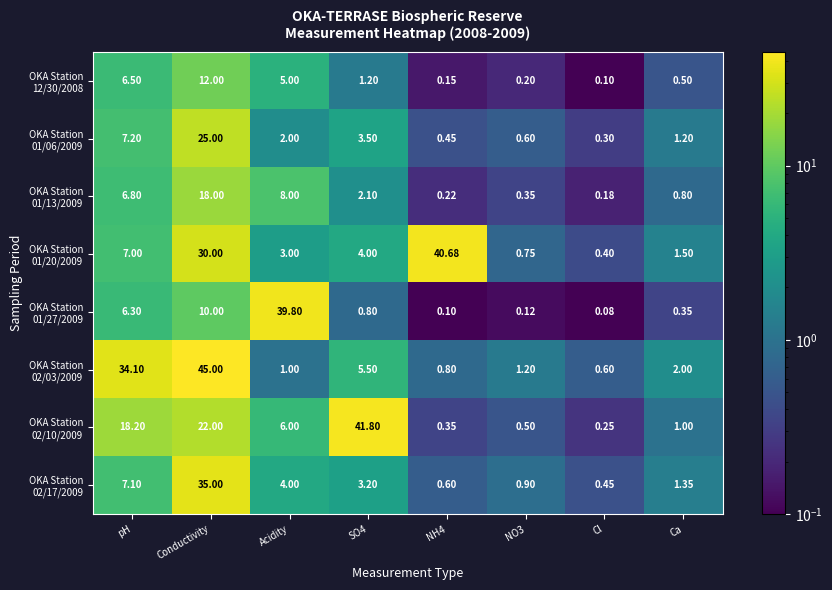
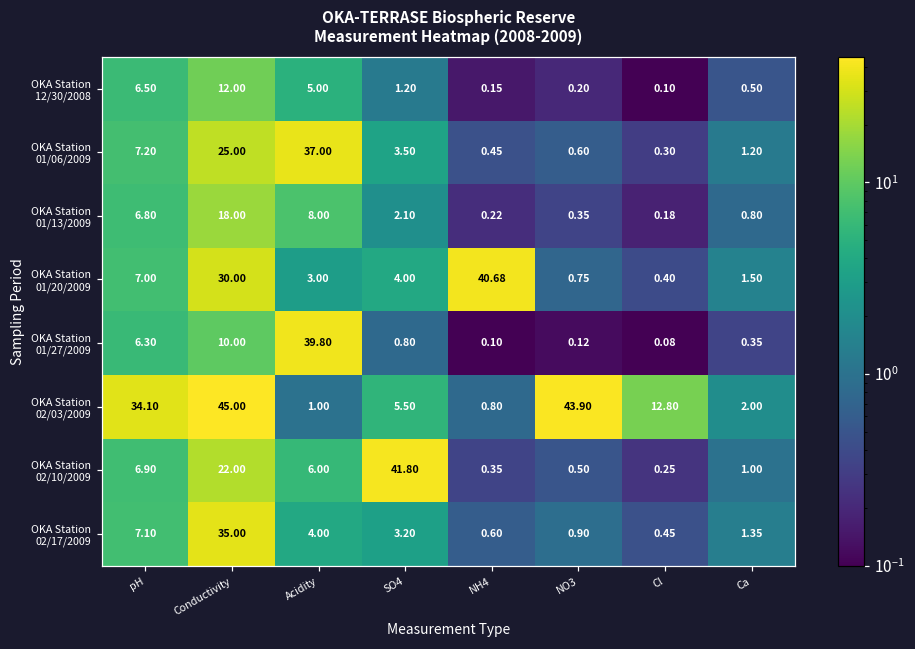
OKA Station 01/06/2009, Acidity: 2.00 -> 37.00
OKA Station 02/03/2009, NO3: 1.20 -> 43.90
OKA Station 02/03/2009, Cl: 0.60 -> 12.80
OKA Station 02/10/2009, pH: 18.20 -> 6.90
